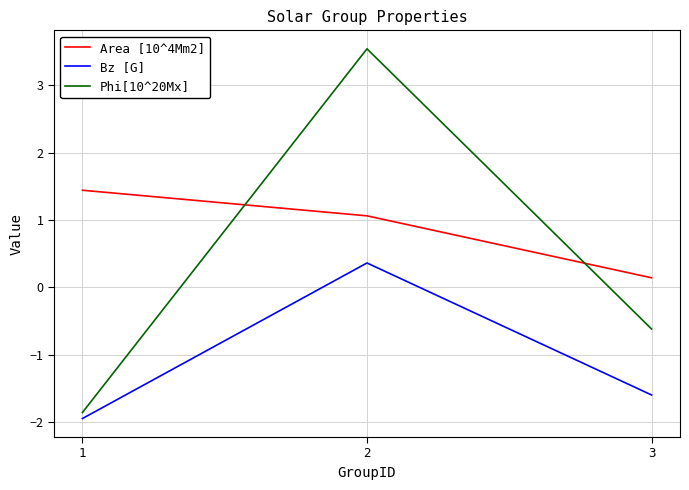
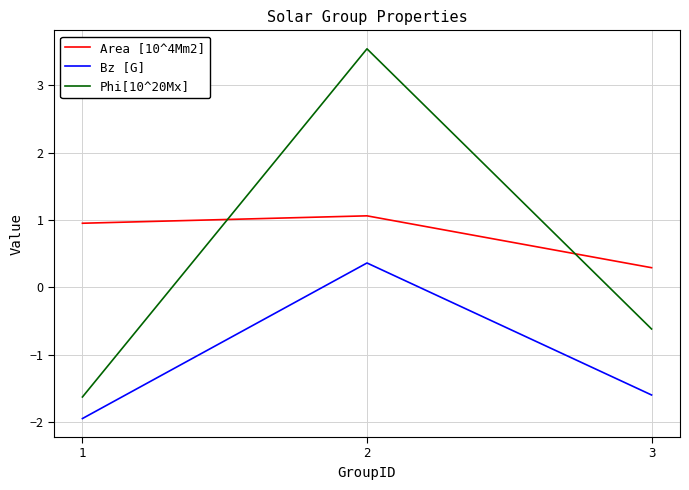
Area [10^4Mm2], 1: 1.4 -> 1.0
Phi[10^20Mx], 1: -1.9 -> -1.6
Area [10^4Mm2], 3: 0.1 -> 0.3
